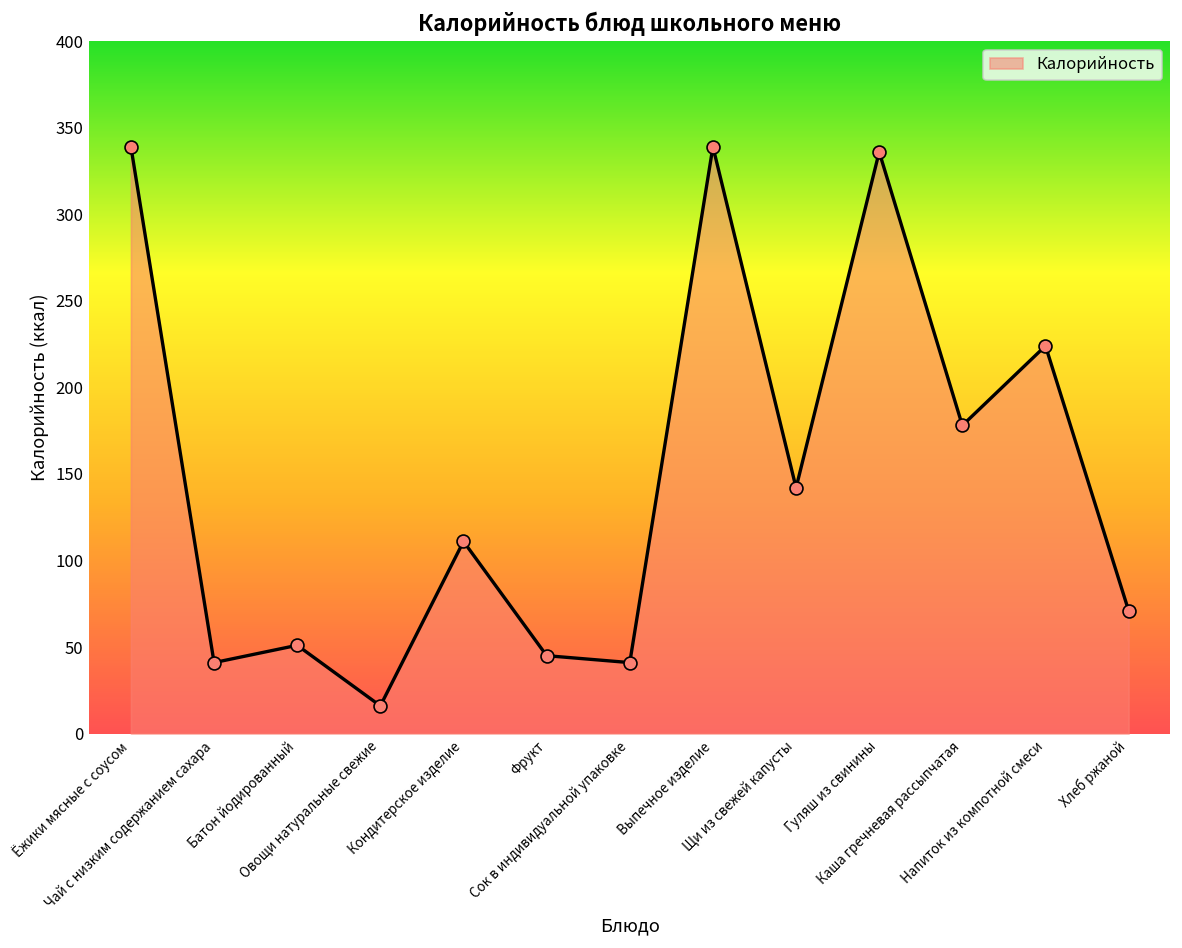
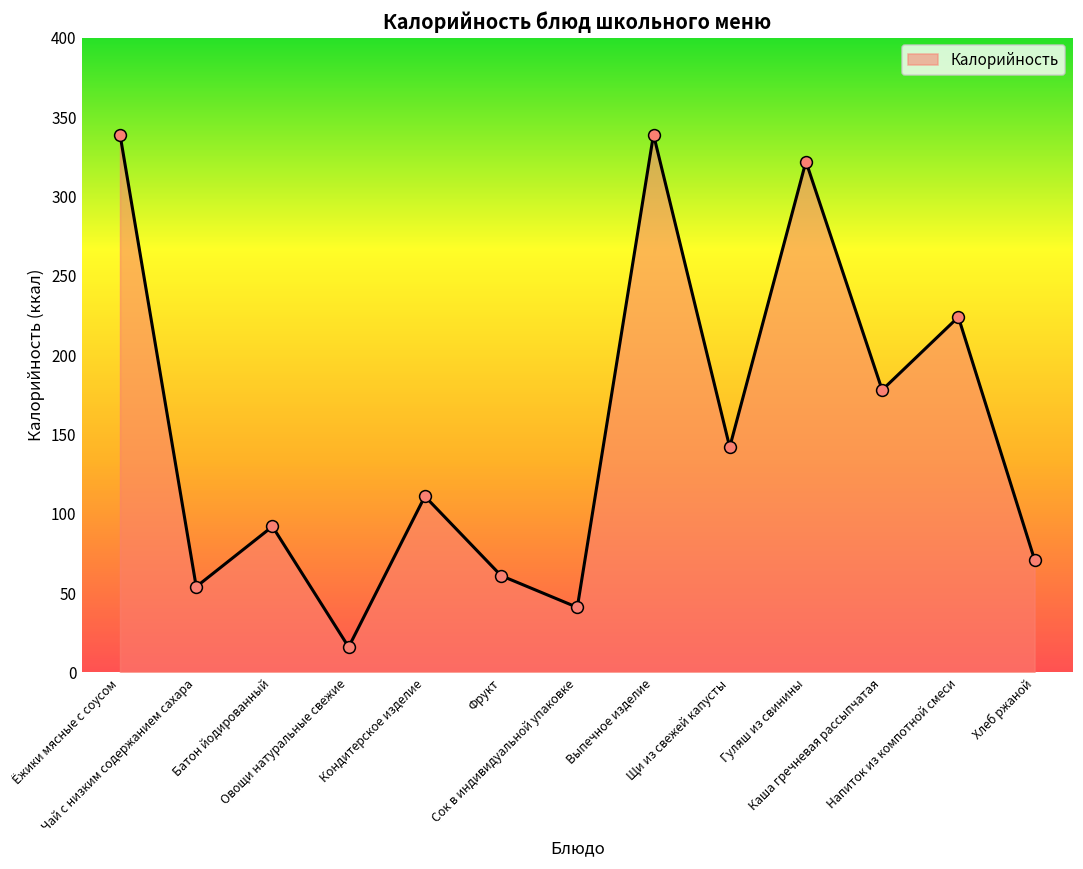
Чай с низким содержанием сахара: 41 -> 54
Батон йодированный: 51 -> 92
Фрукт: 45 -> 61
Гуляш из свинины: 336 -> 322
